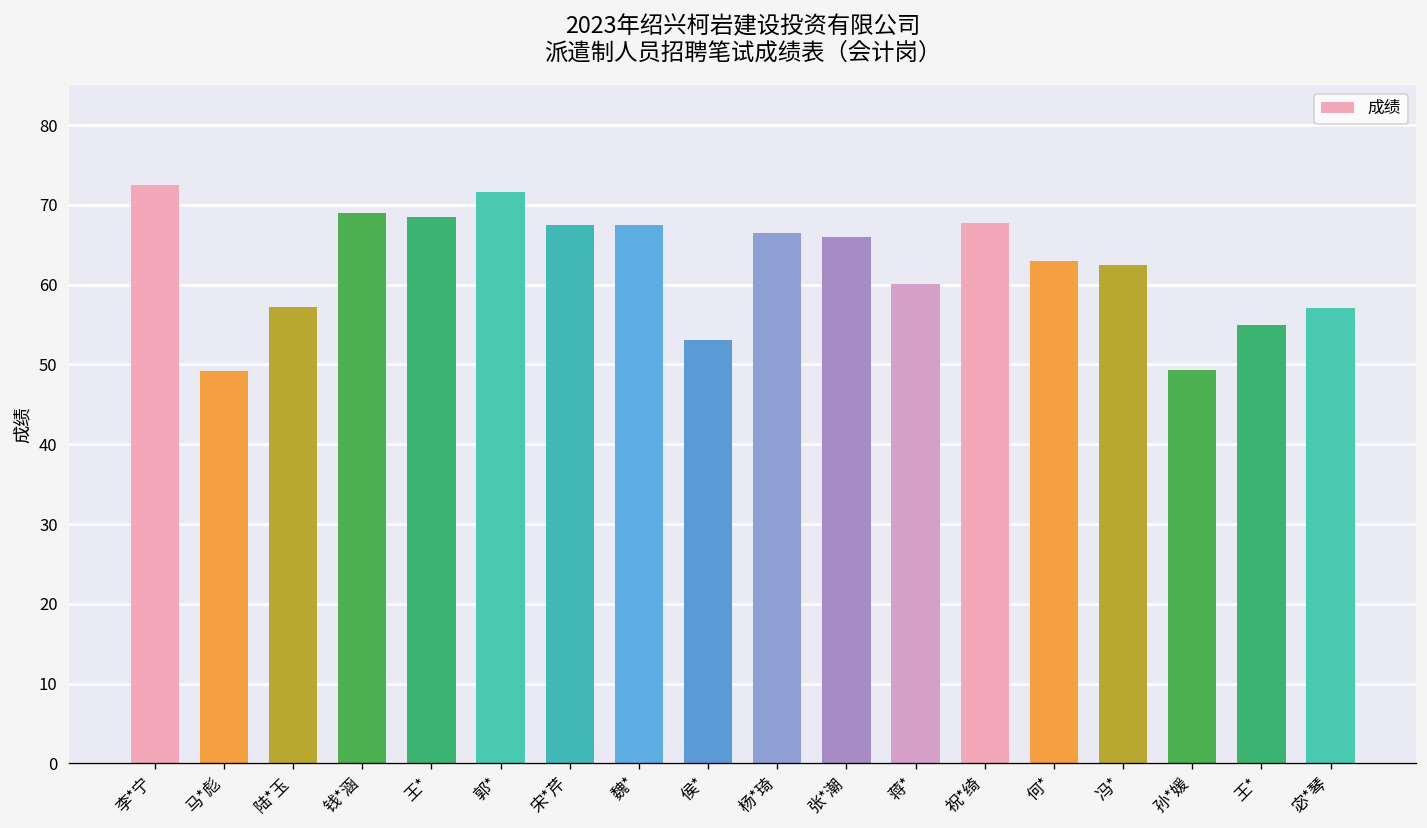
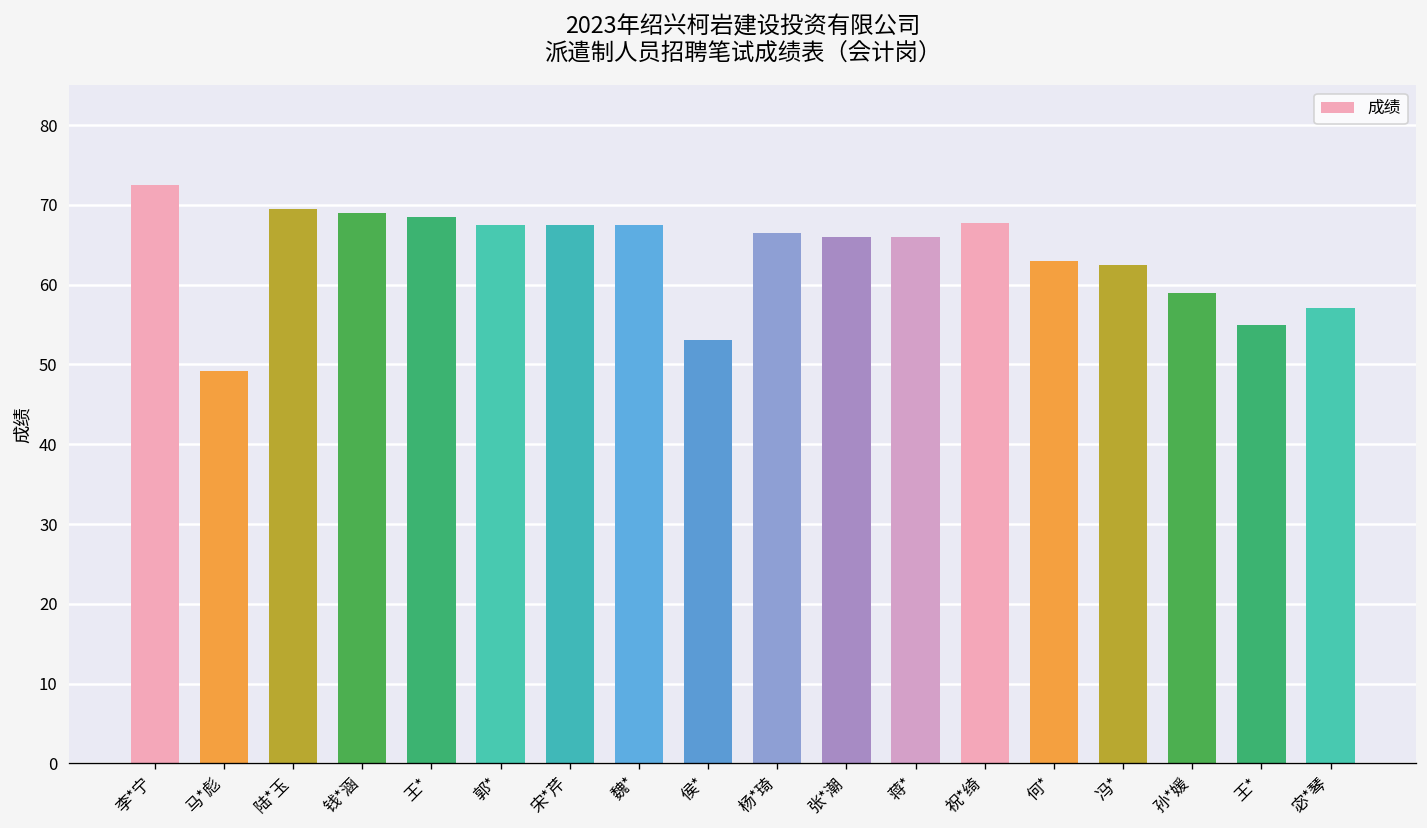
陆*玉: 57 -> 70
郭*: 72 -> 68
蒋*: 60 -> 66
孙*媛: 49 -> 59
